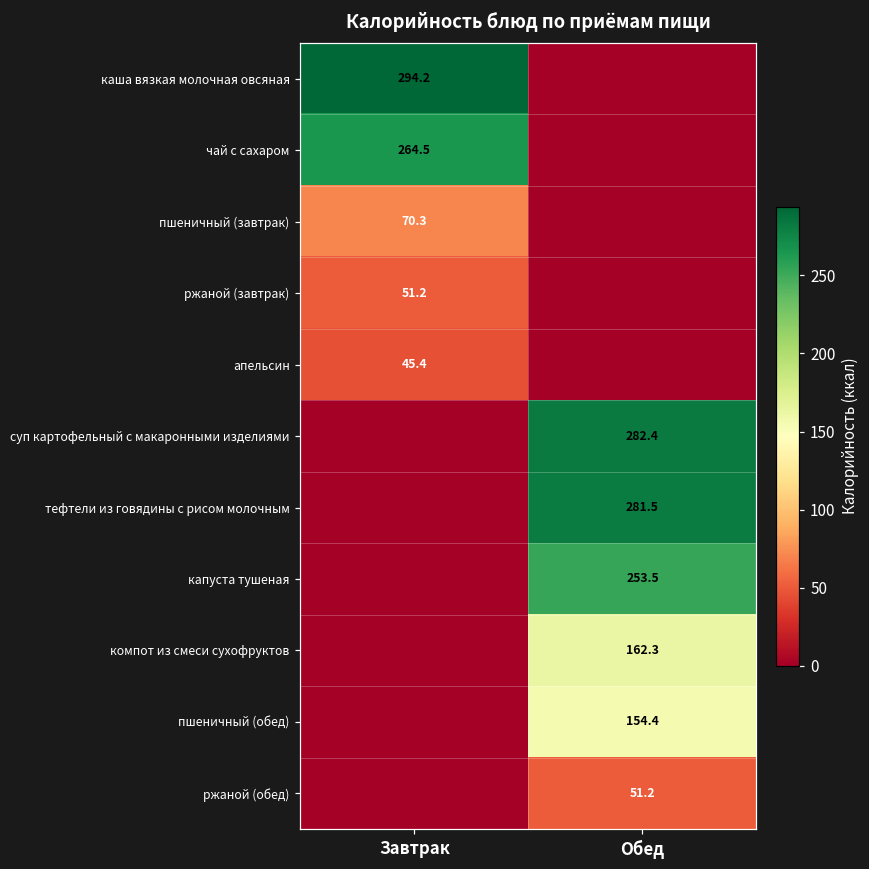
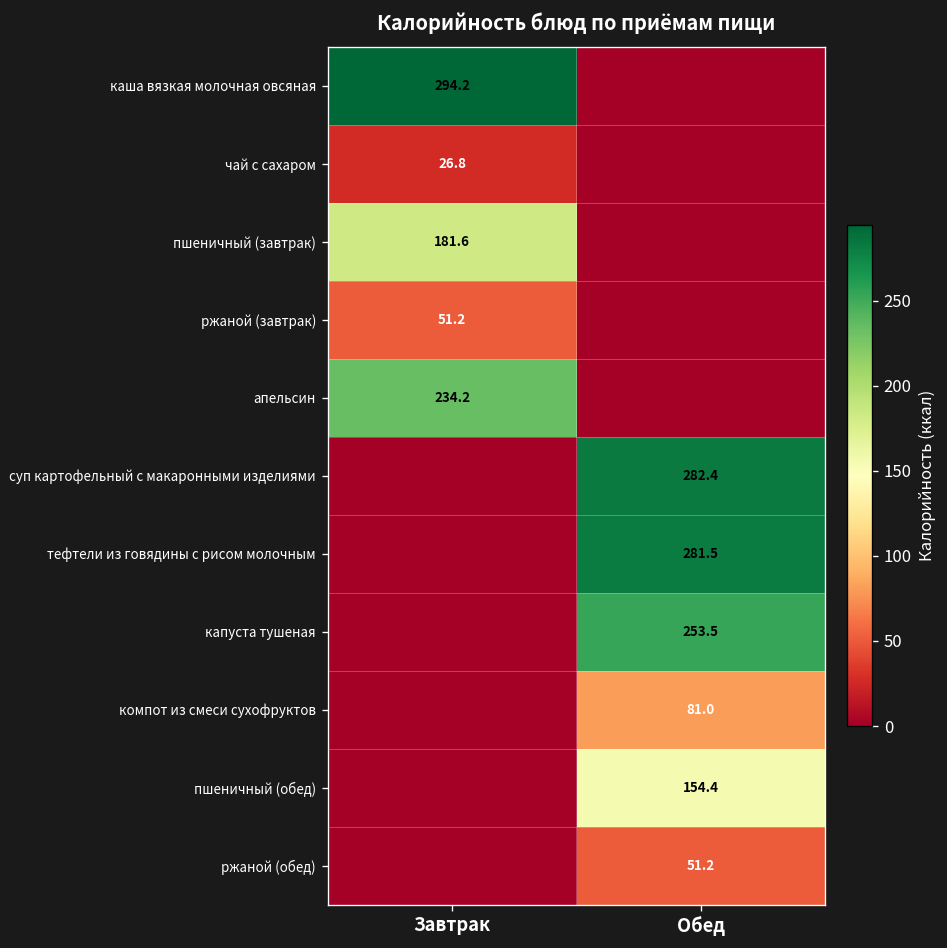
чай с сахаром, Завтрак: 264.5 -> 26.8
пшеничный (завтрак), Завтрак: 70.3 -> 181.6
апельсин, Завтрак: 45.4 -> 234.2
компот из смеси сухофруктов, Обед: 162.3 -> 81.0
